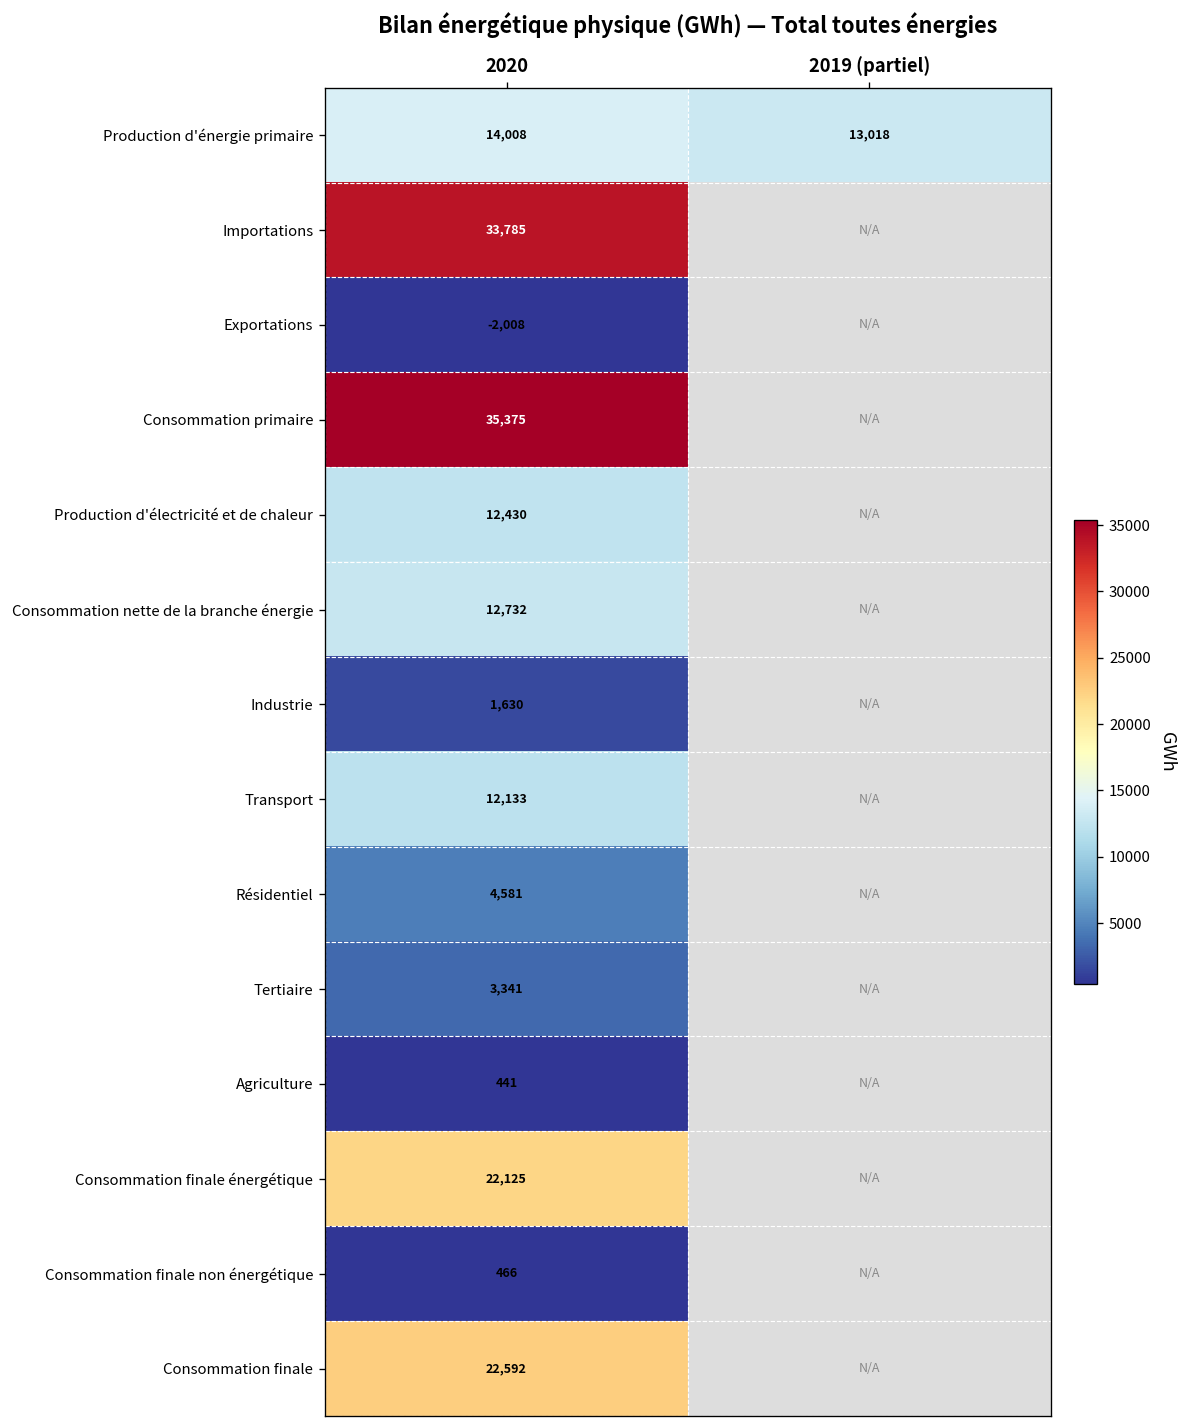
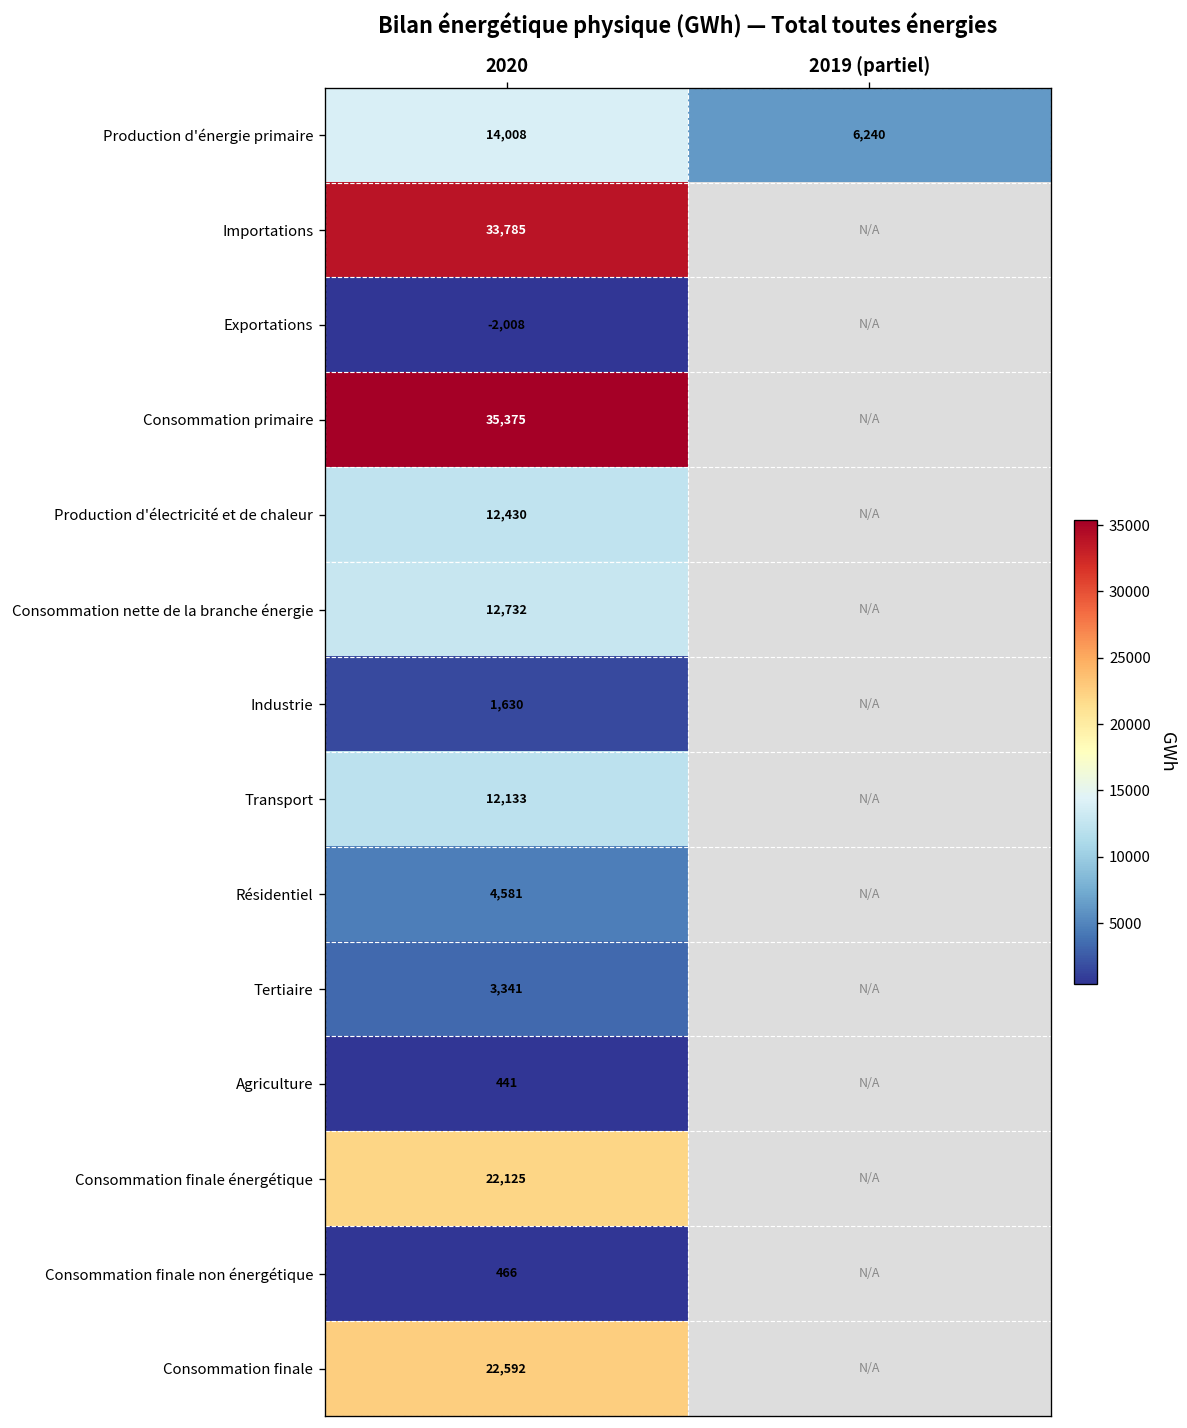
Production d'énergie primaire, 2019 (partiel): 13,018 -> 6,240
